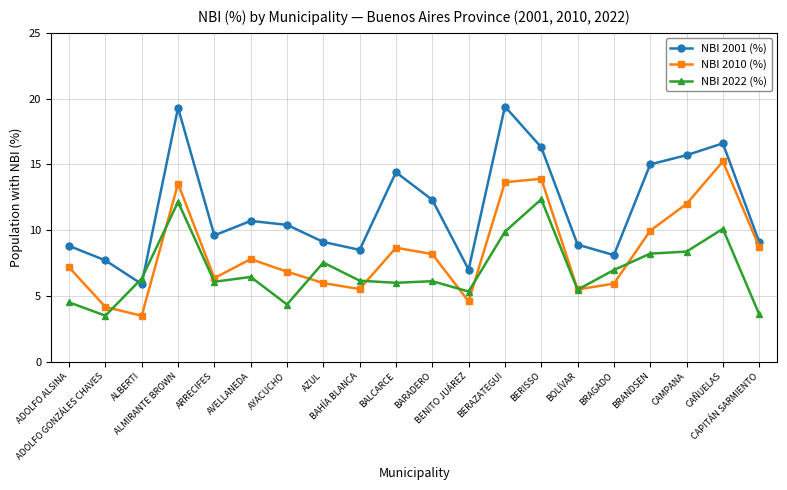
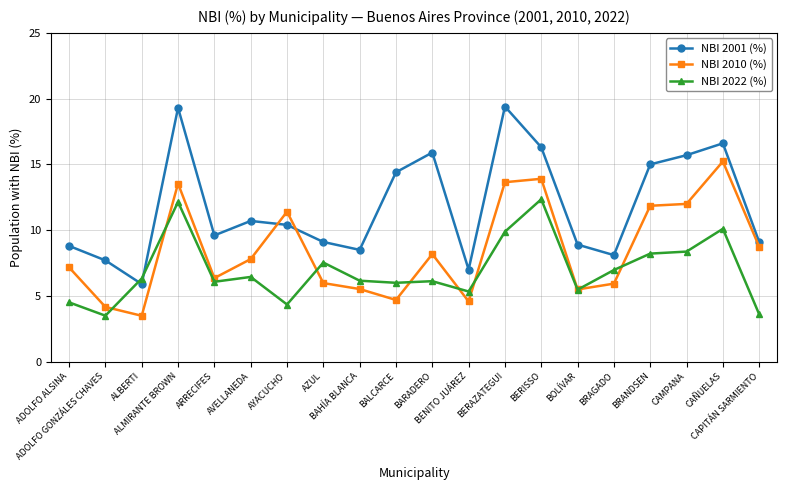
NBI 2010 (%), AYACUCHO: 6.8 -> 11.4
NBI 2010 (%), BALCARCE: 8.7 -> 4.7
NBI 2001 (%), BARADERO: 12.3 -> 15.9
NBI 2010 (%), BRANDSEN: 10.0 -> 11.9
